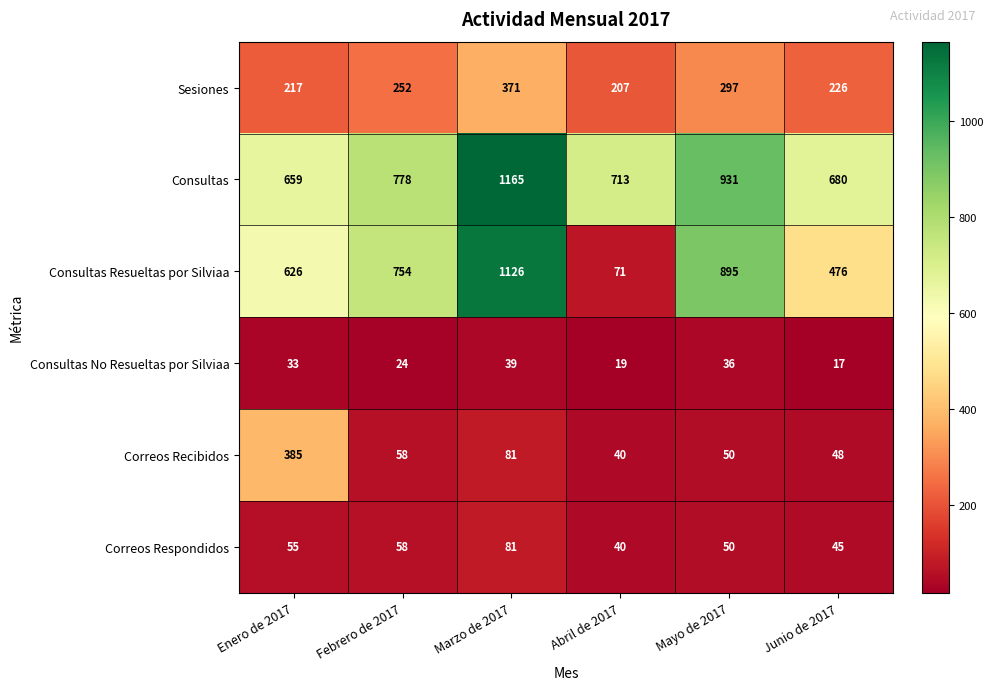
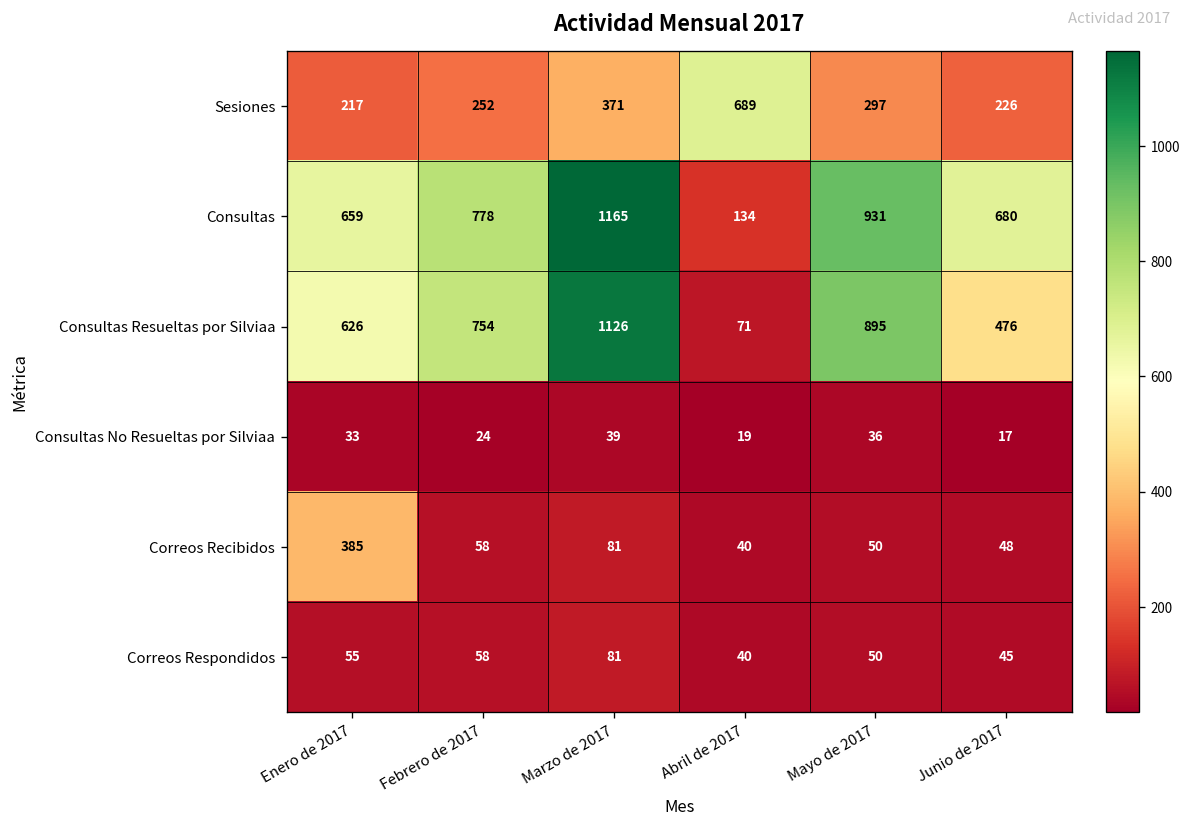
Sesiones, Abril de 2017: 207 -> 689
Consultas, Abril de 2017: 713 -> 134
